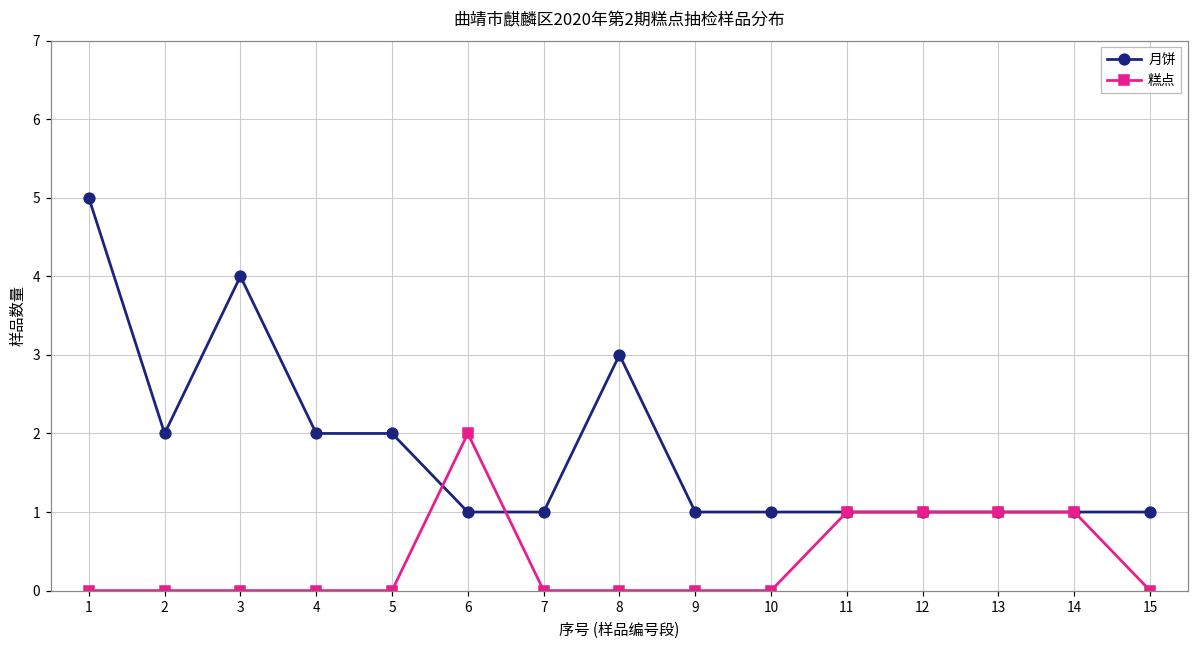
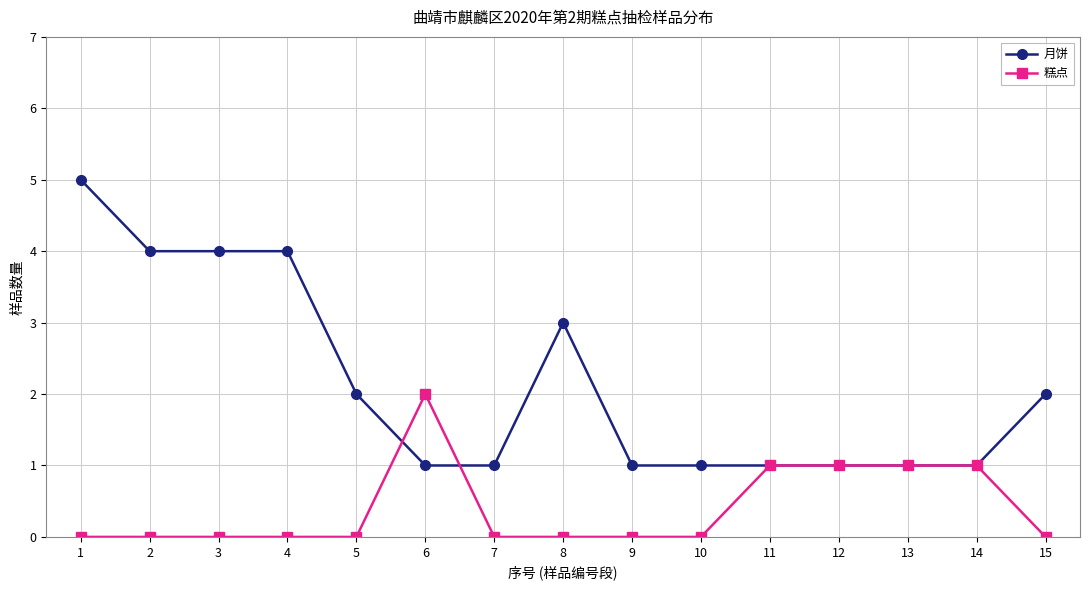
月饼, 2: 2 -> 4
月饼, 4: 2 -> 4
月饼, 15: 1 -> 2
